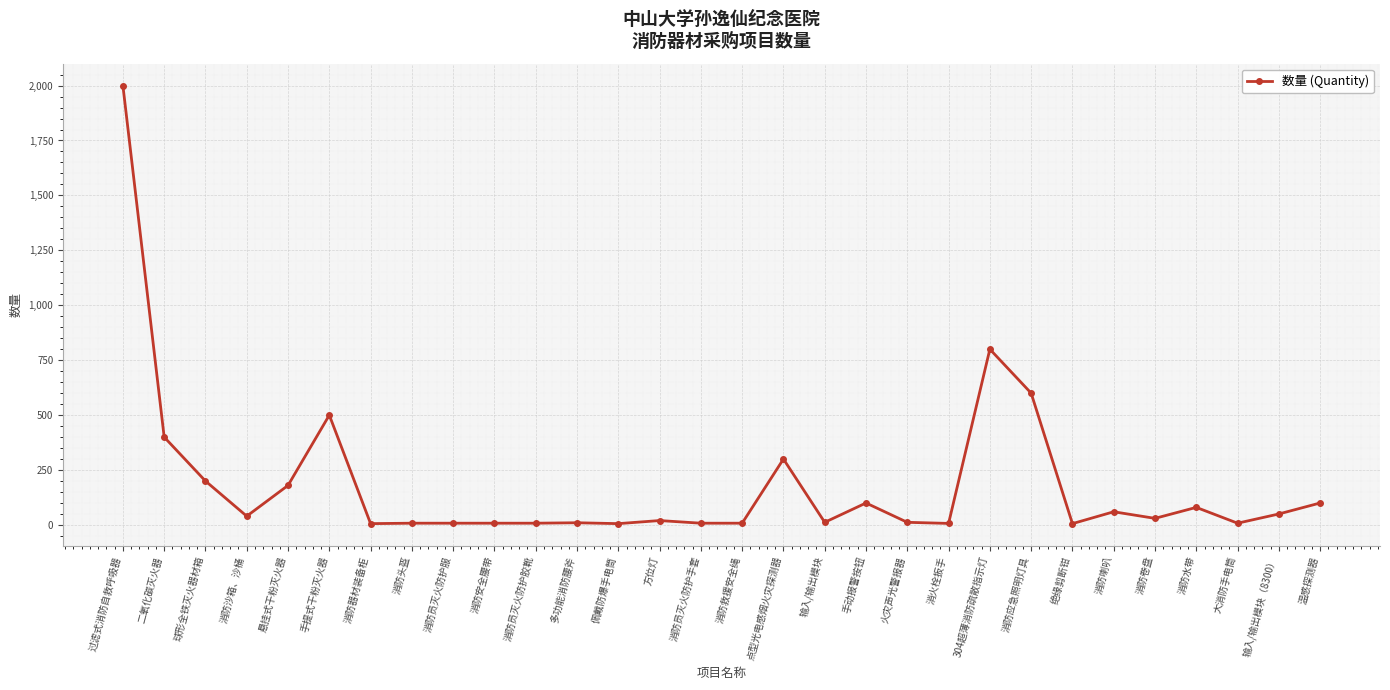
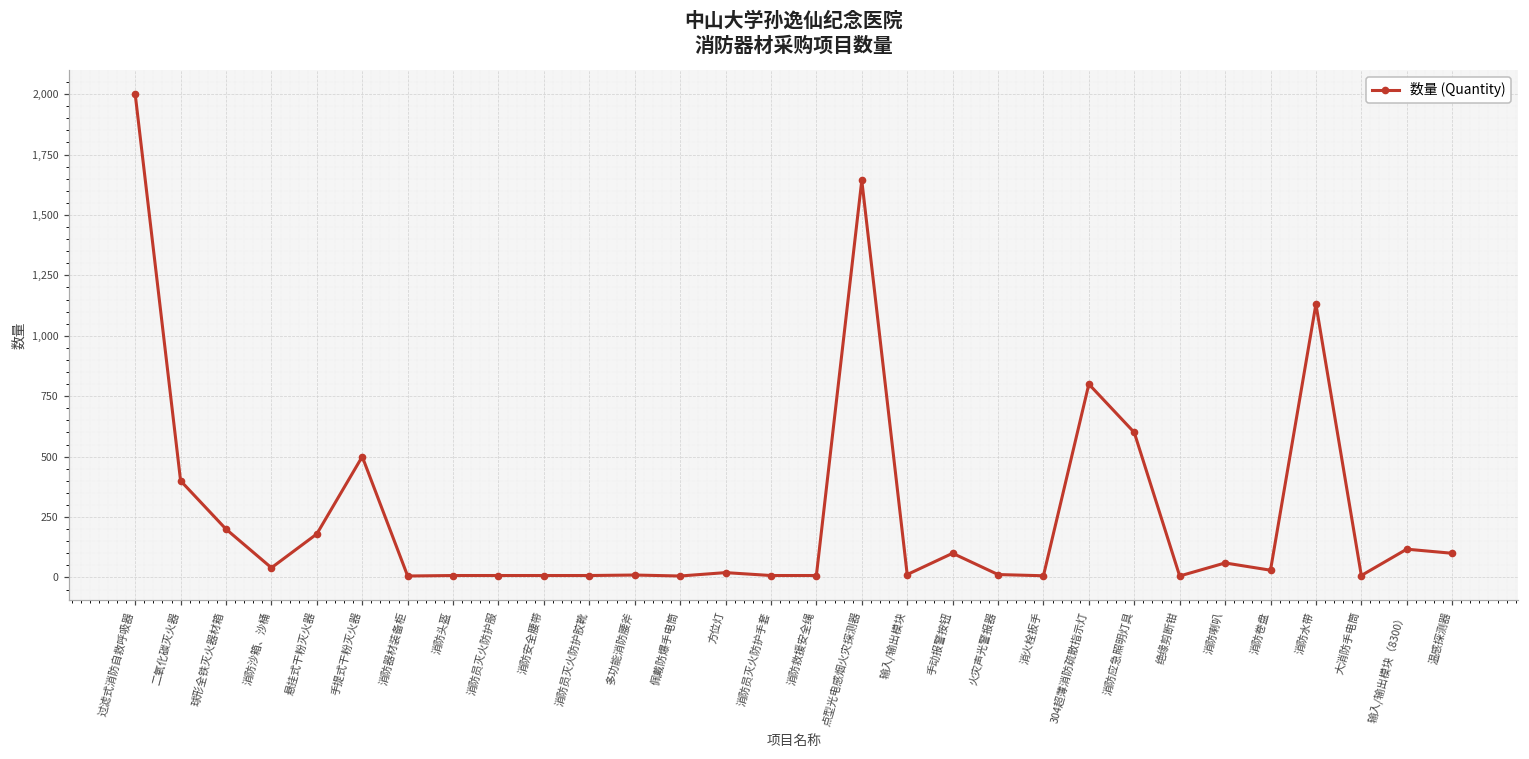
点型光电感烟火灾探测器: 300 -> 1,640
消防水带: 80 -> 1,130
输入/输出模块（8300）: 50 -> 120
